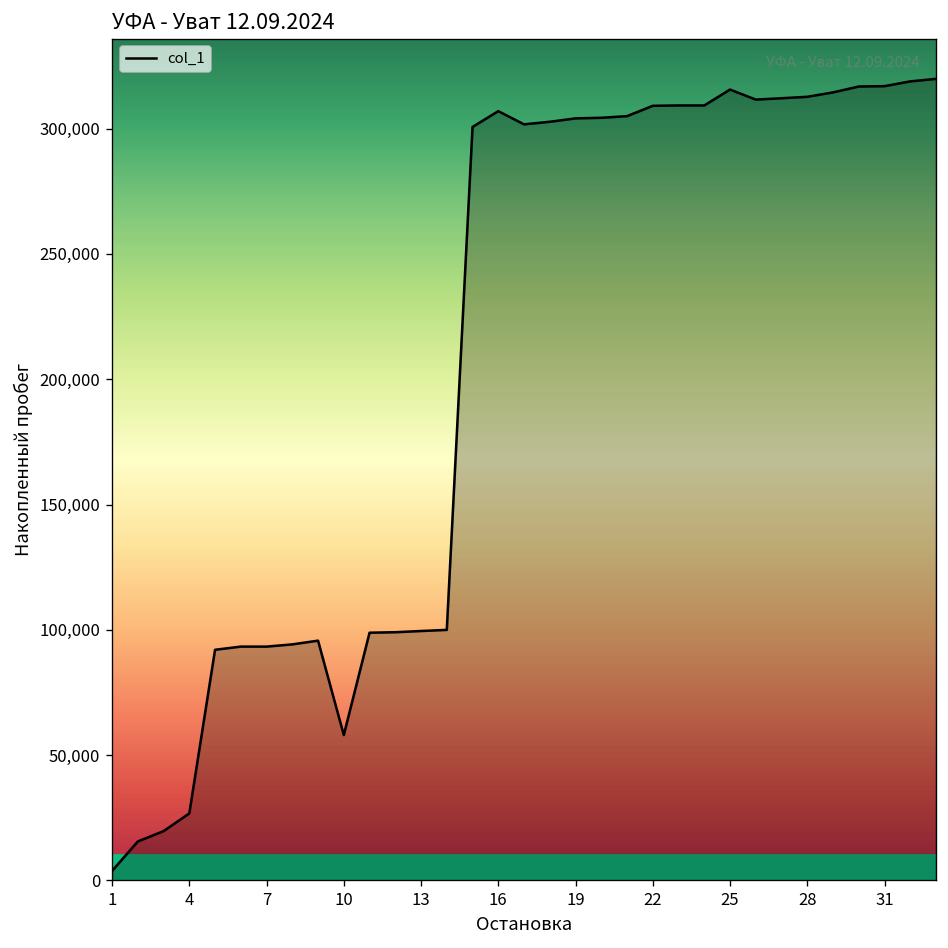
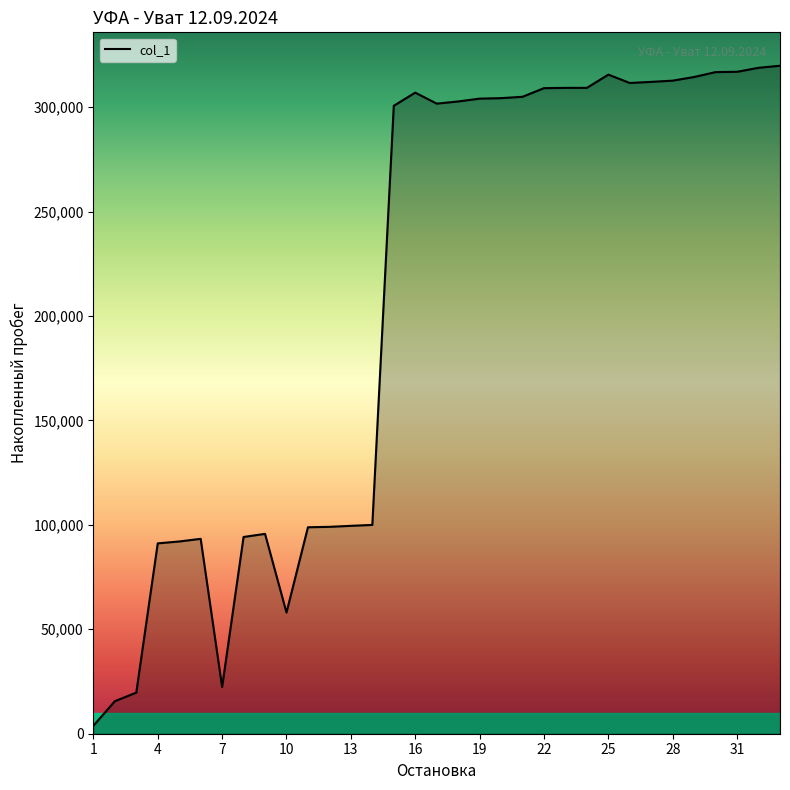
4: 27,000 -> 91,000
7: 93,000 -> 22,000
